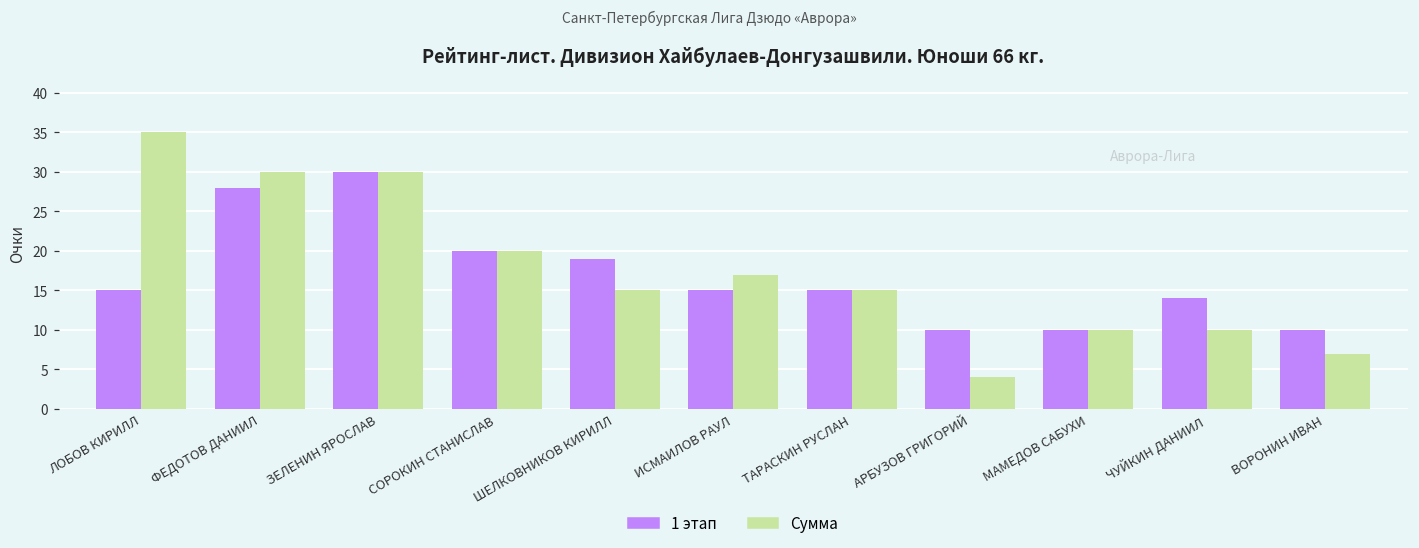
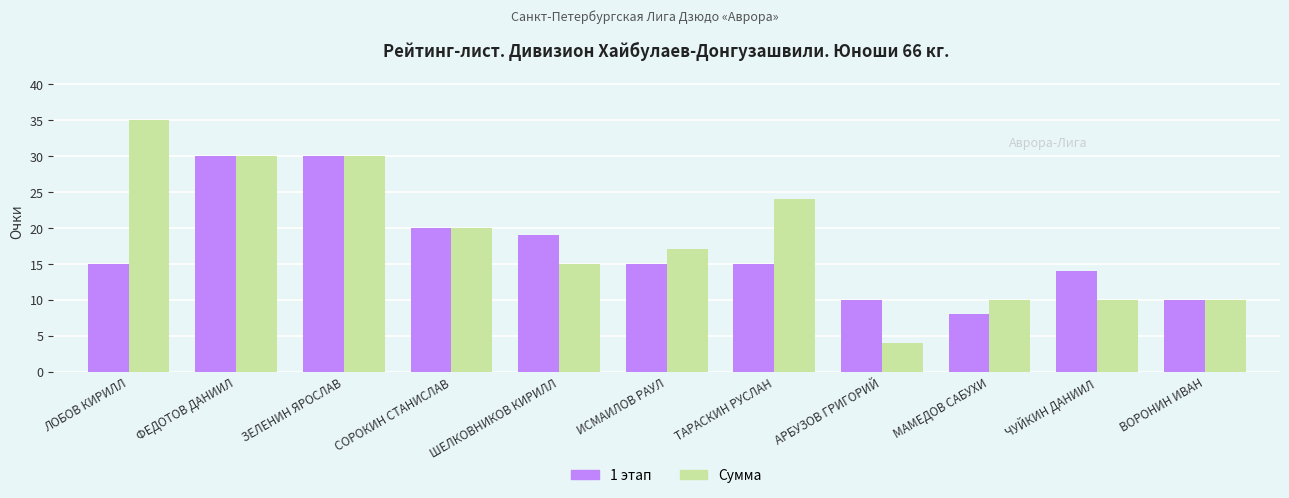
1 этап, ФЕДОТОВ ДАНИИЛ: 28 -> 30
Сумма, ТАРАСКИН РУСЛАН: 15 -> 24
1 этап, МАМЕДОВ САБУХИ: 10 -> 8
Сумма, ВОРОНИН ИВАН: 7 -> 10
